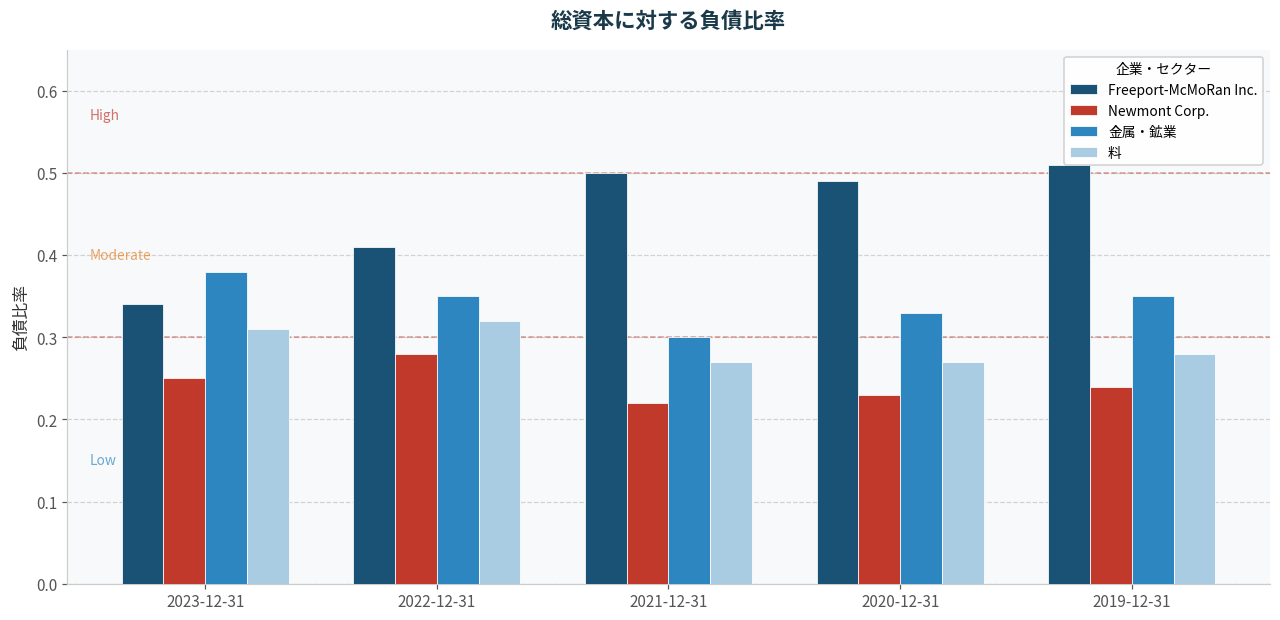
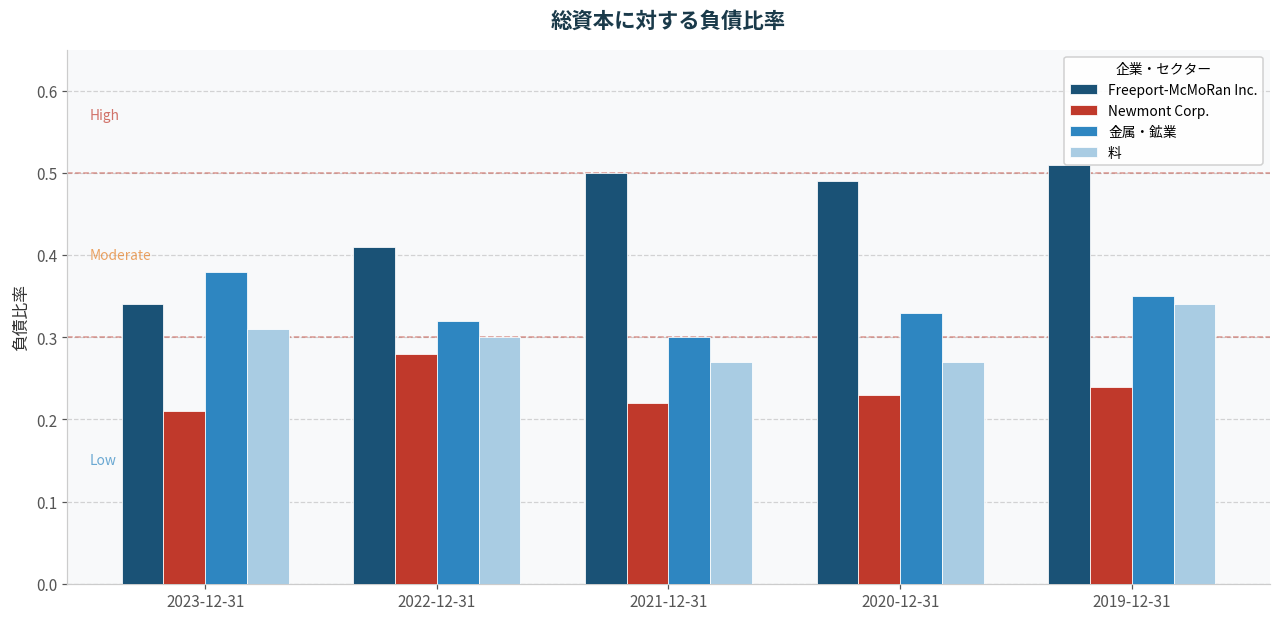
Newmont Corp., 2023-12-31: 0.25 -> 0.21
金属・鉱業, 2022-12-31: 0.35 -> 0.32
料, 2022-12-31: 0.32 -> 0.30
料, 2019-12-31: 0.28 -> 0.34
